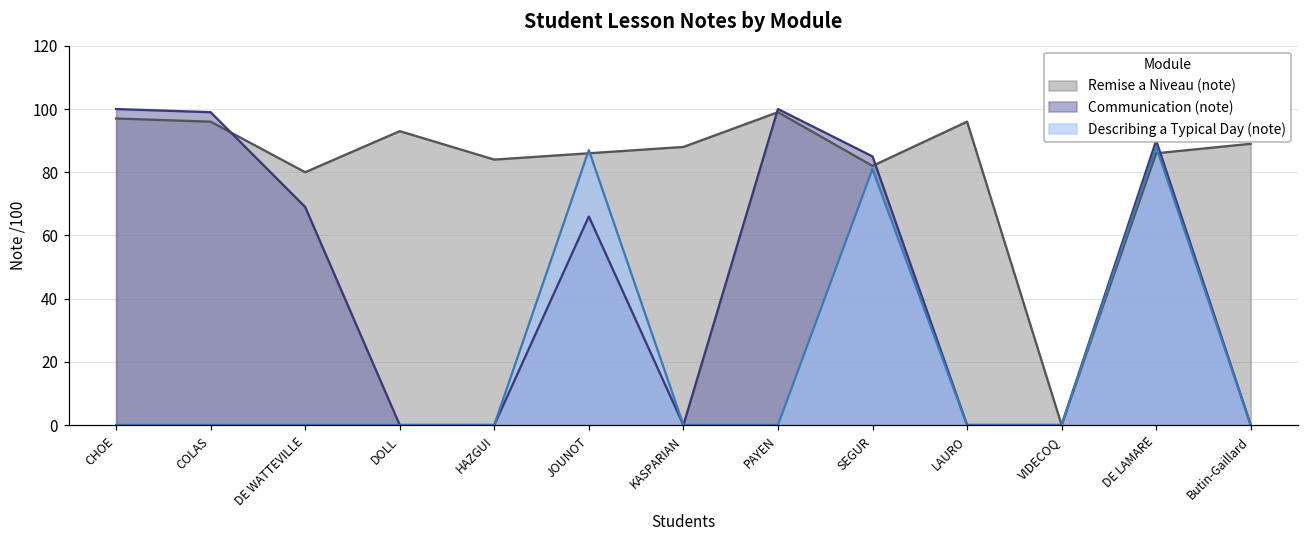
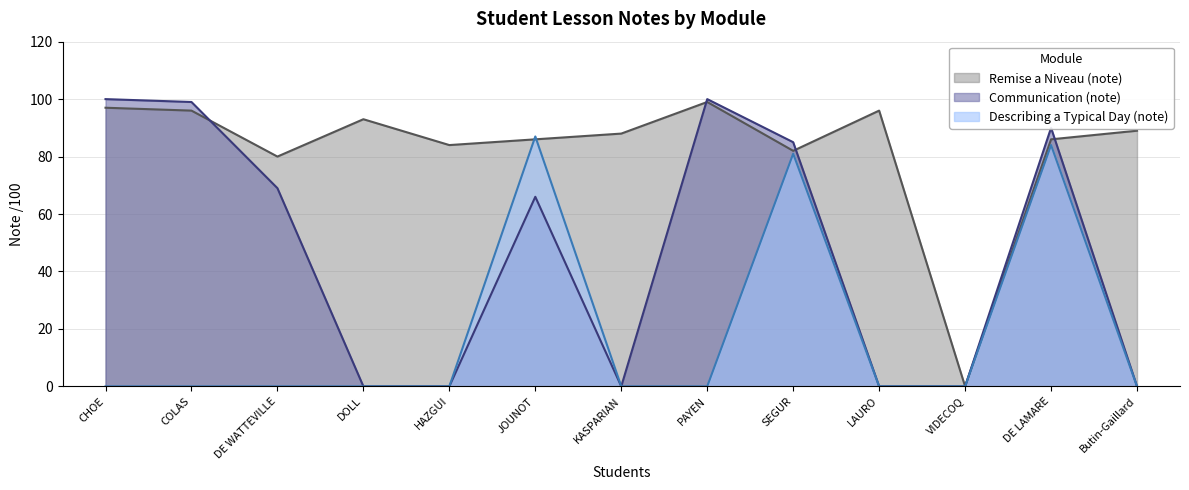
Describing a Typical Day (note), DE LAMARE: 88 -> 84
